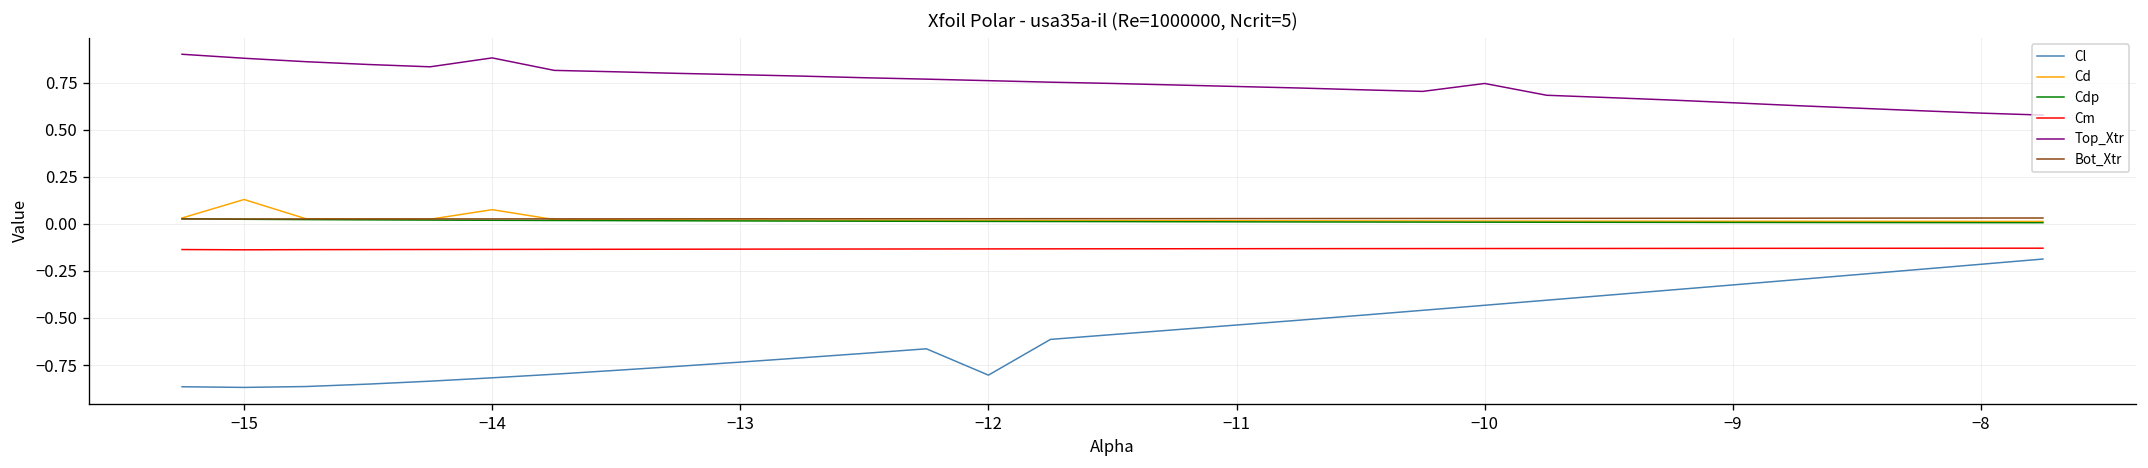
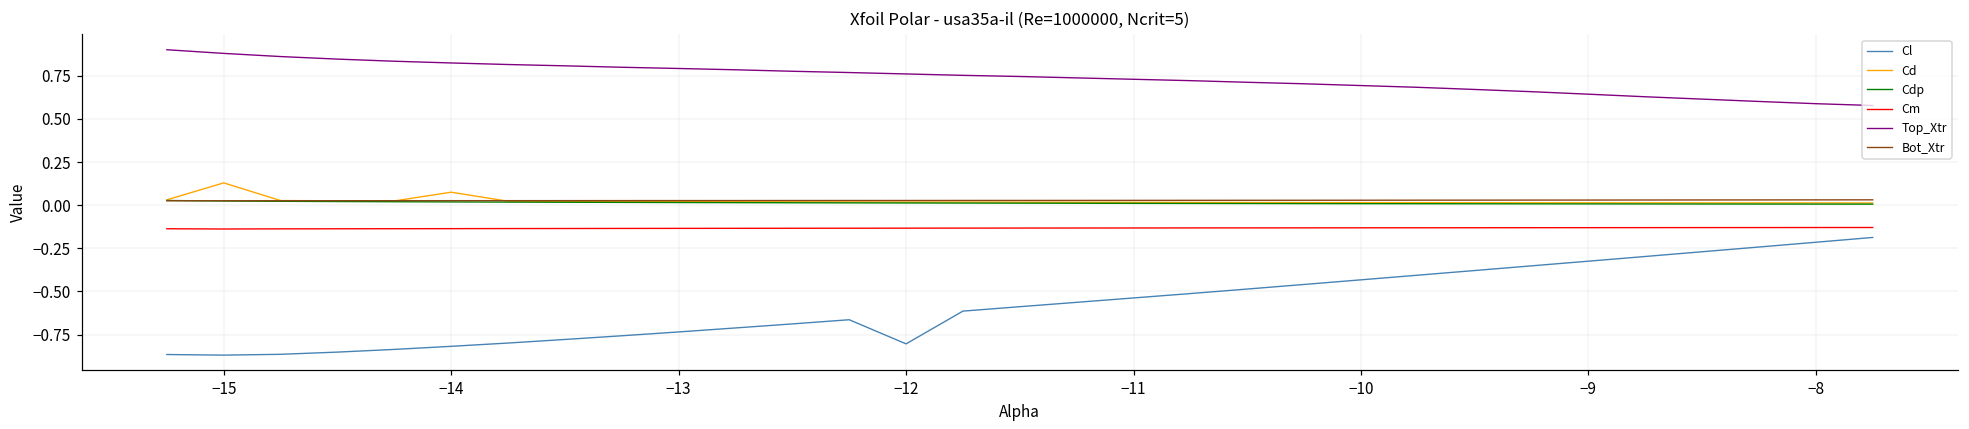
Top_Xtr, −14: 0.88 -> 0.82
Top_Xtr, −10: 0.75 -> 0.69
